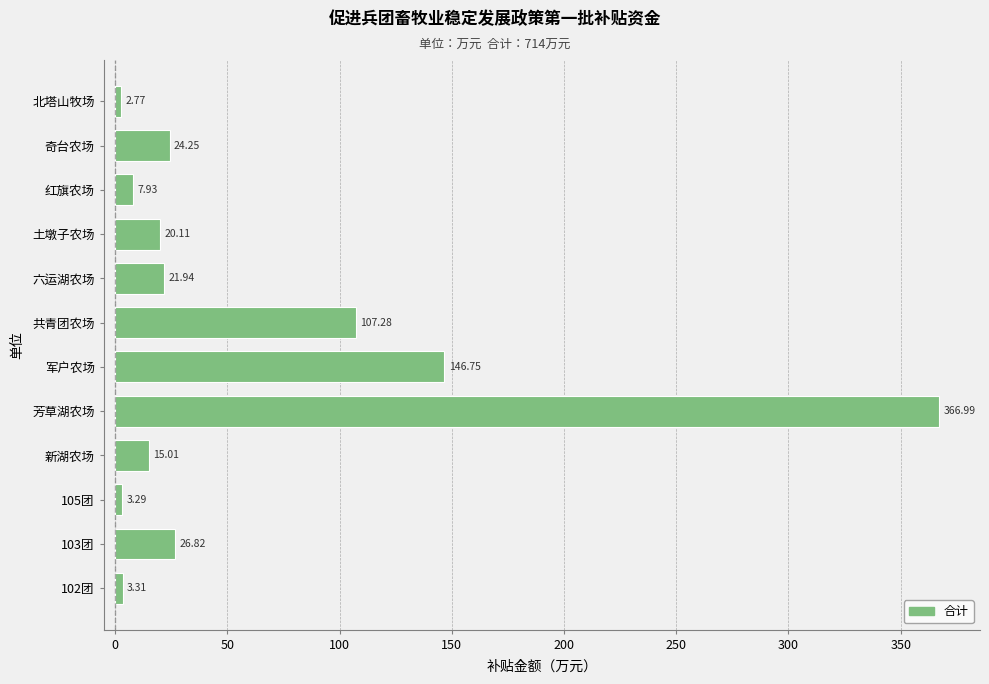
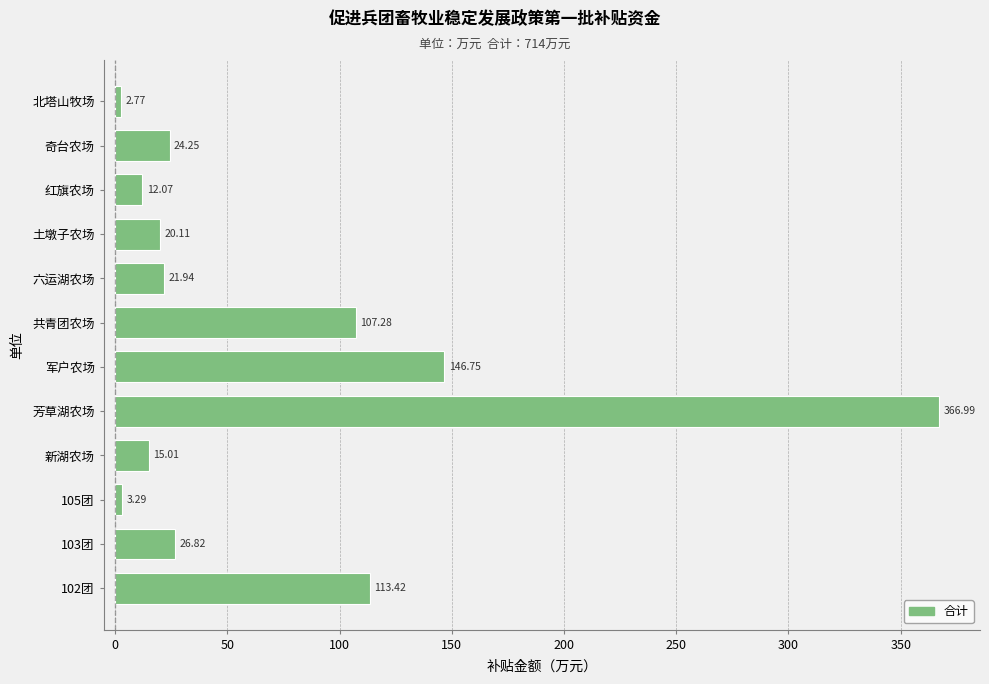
红旗农场: 7.93 -> 12.07
102团: 3.31 -> 113.42
